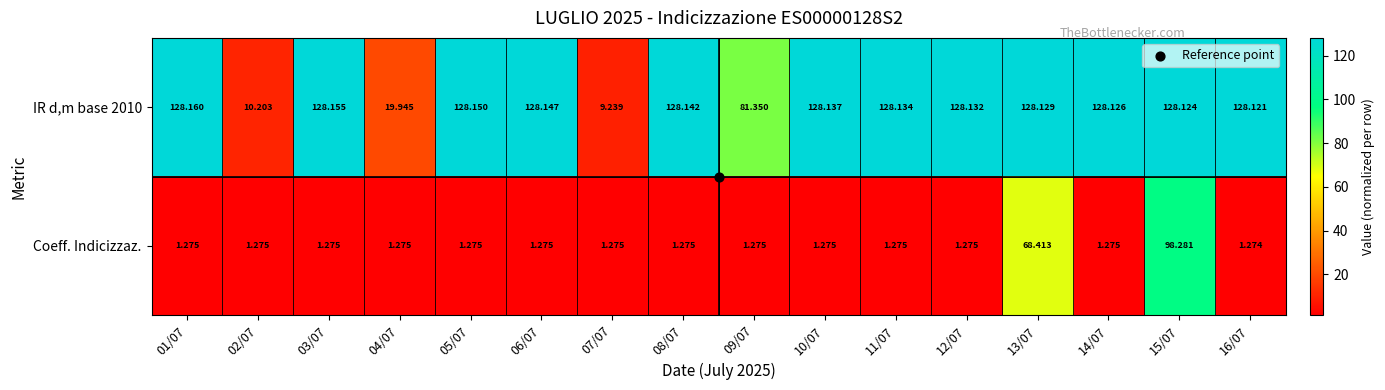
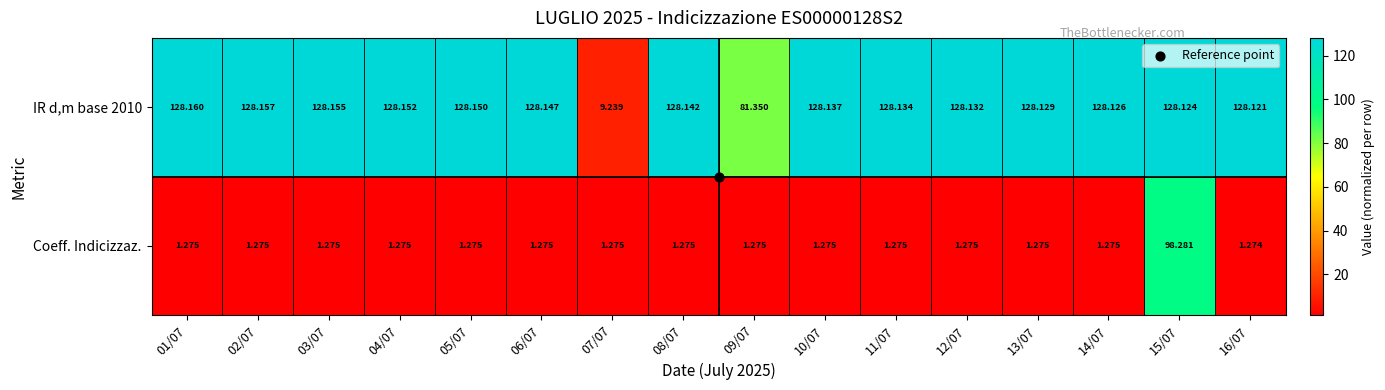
IR d,m base 2010, 02/07: 10.203 -> 128.157
IR d,m base 2010, 04/07: 19.945 -> 128.152
Coeff. Indicizzaz., 13/07: 68.413 -> 1.275
